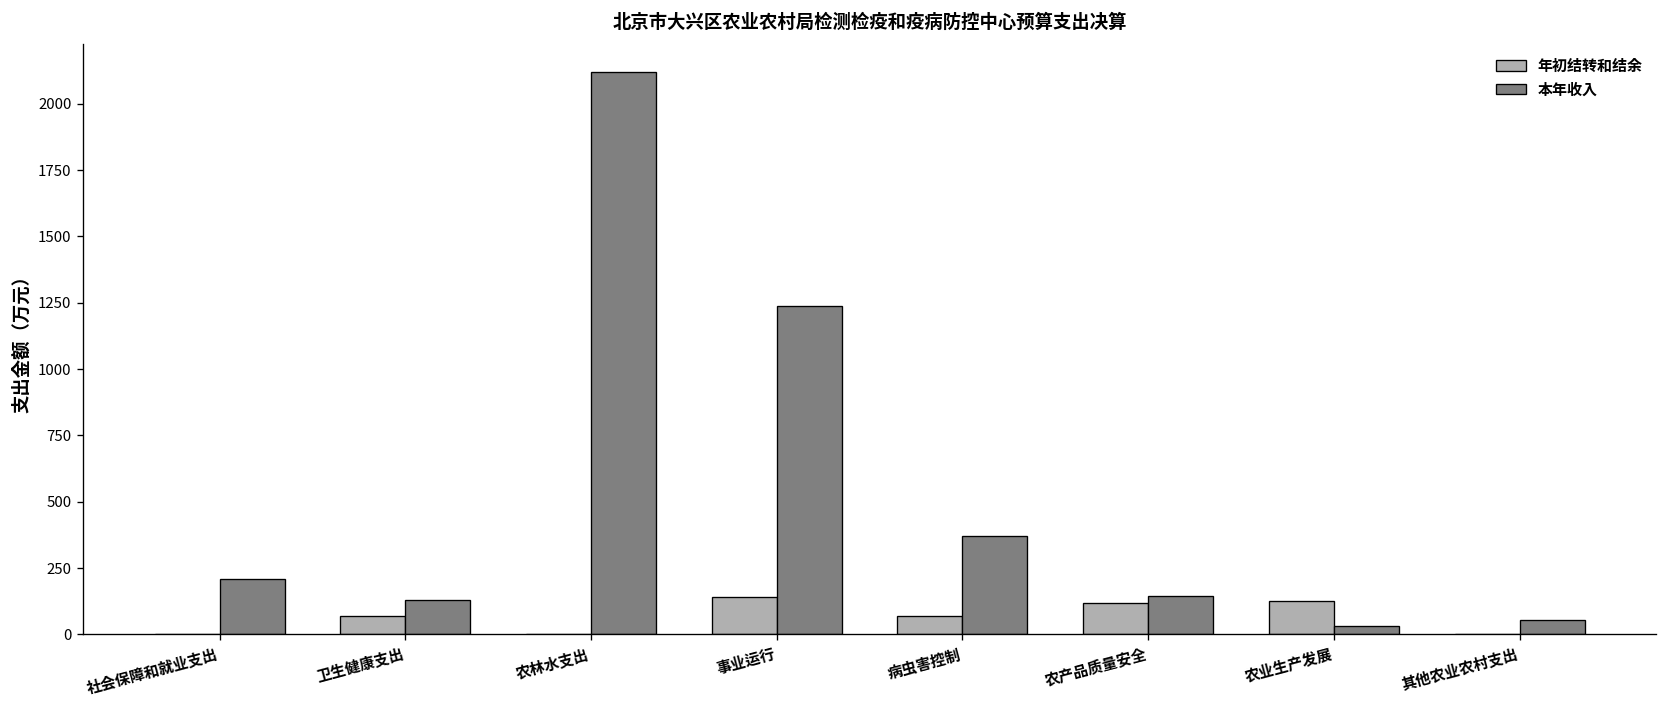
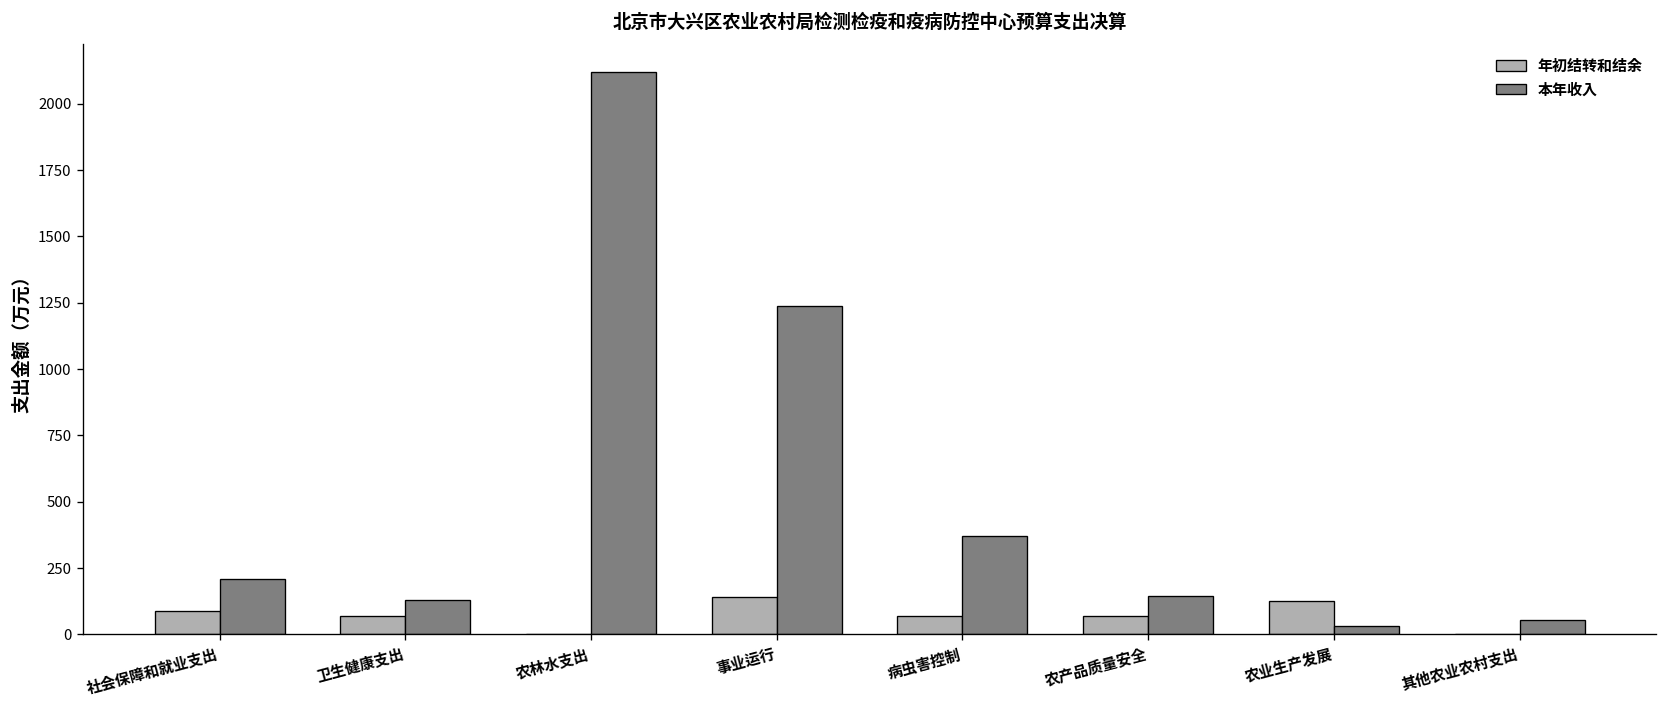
年初结转和结余, 社会保障和就业支出: 0 -> 90
年初结转和结余, 农产品质量安全: 120 -> 70
